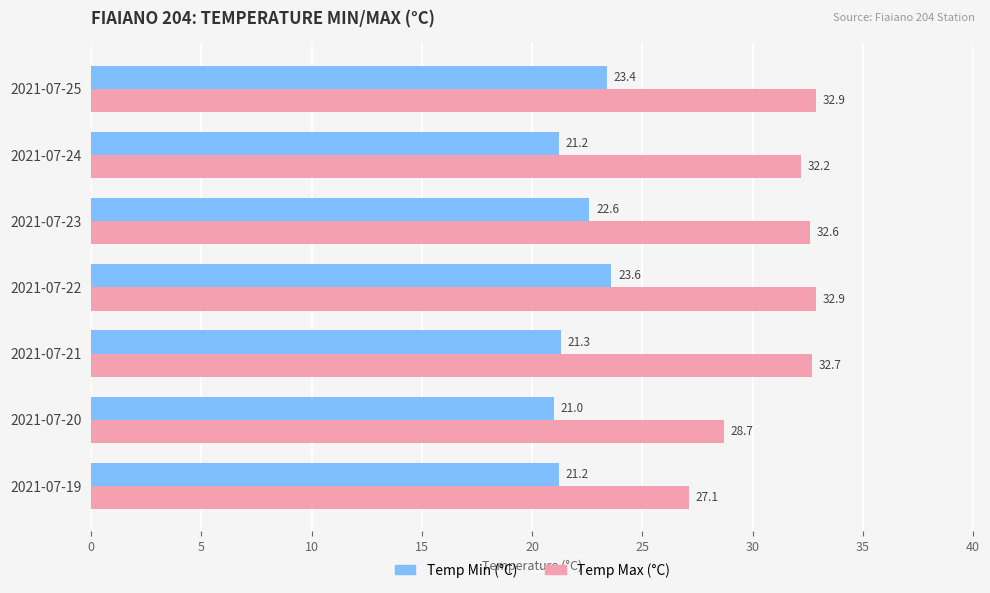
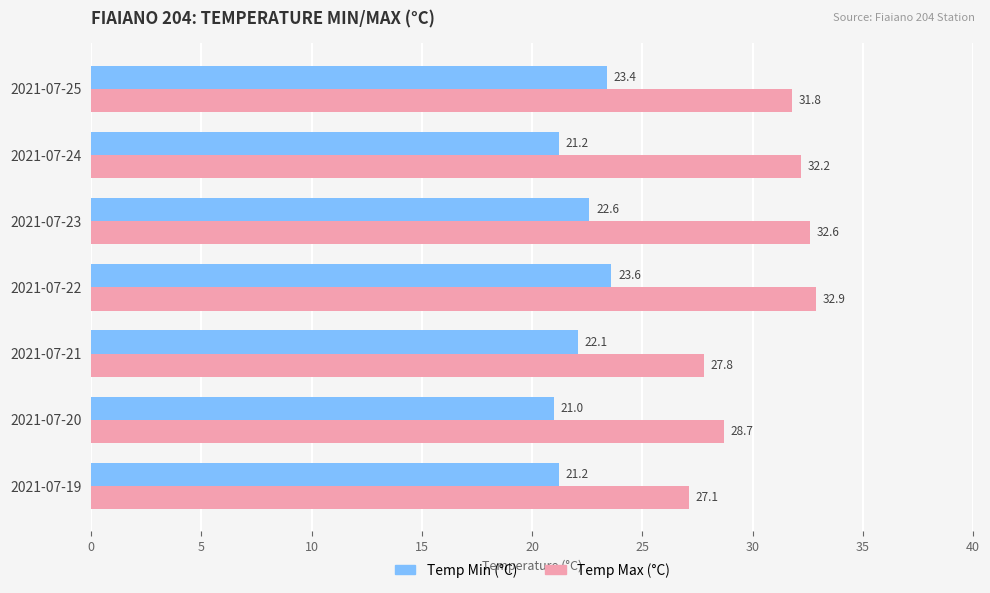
Temp Max (°C), 2021-07-25: 32.9 -> 31.8
Temp Min (°C), 2021-07-21: 21.3 -> 22.1
Temp Max (°C), 2021-07-21: 32.7 -> 27.8
